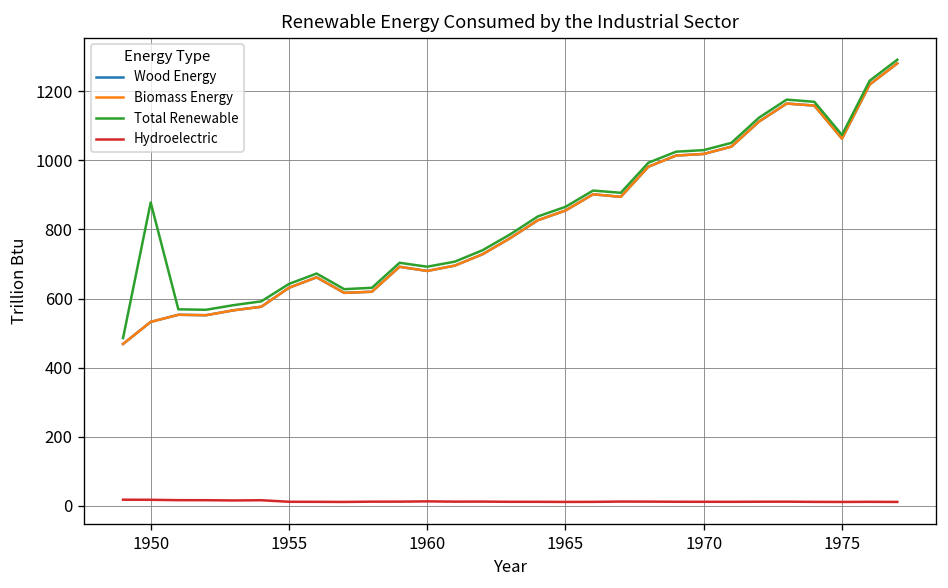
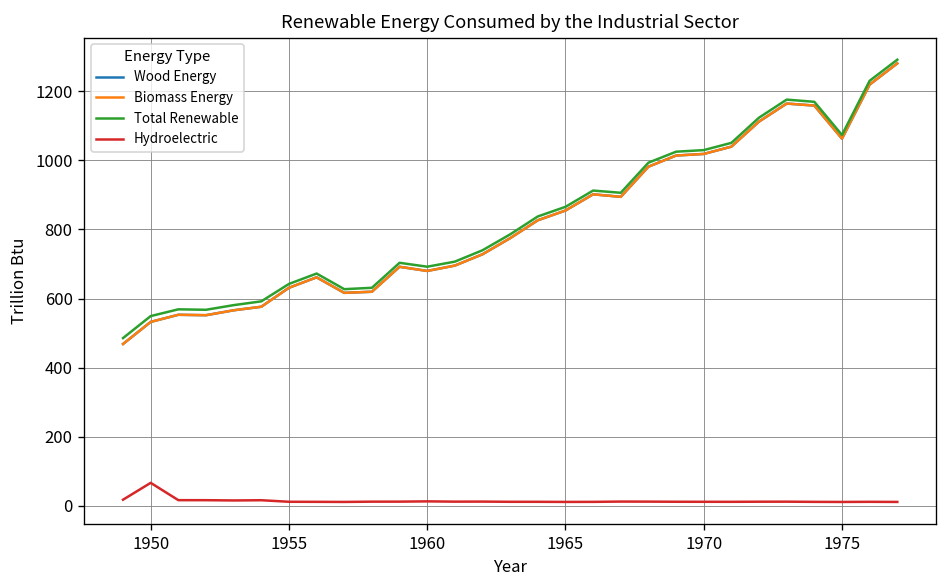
Total Renewable, 1950: 880 -> 550
Hydroelectric, 1950: 20 -> 70
